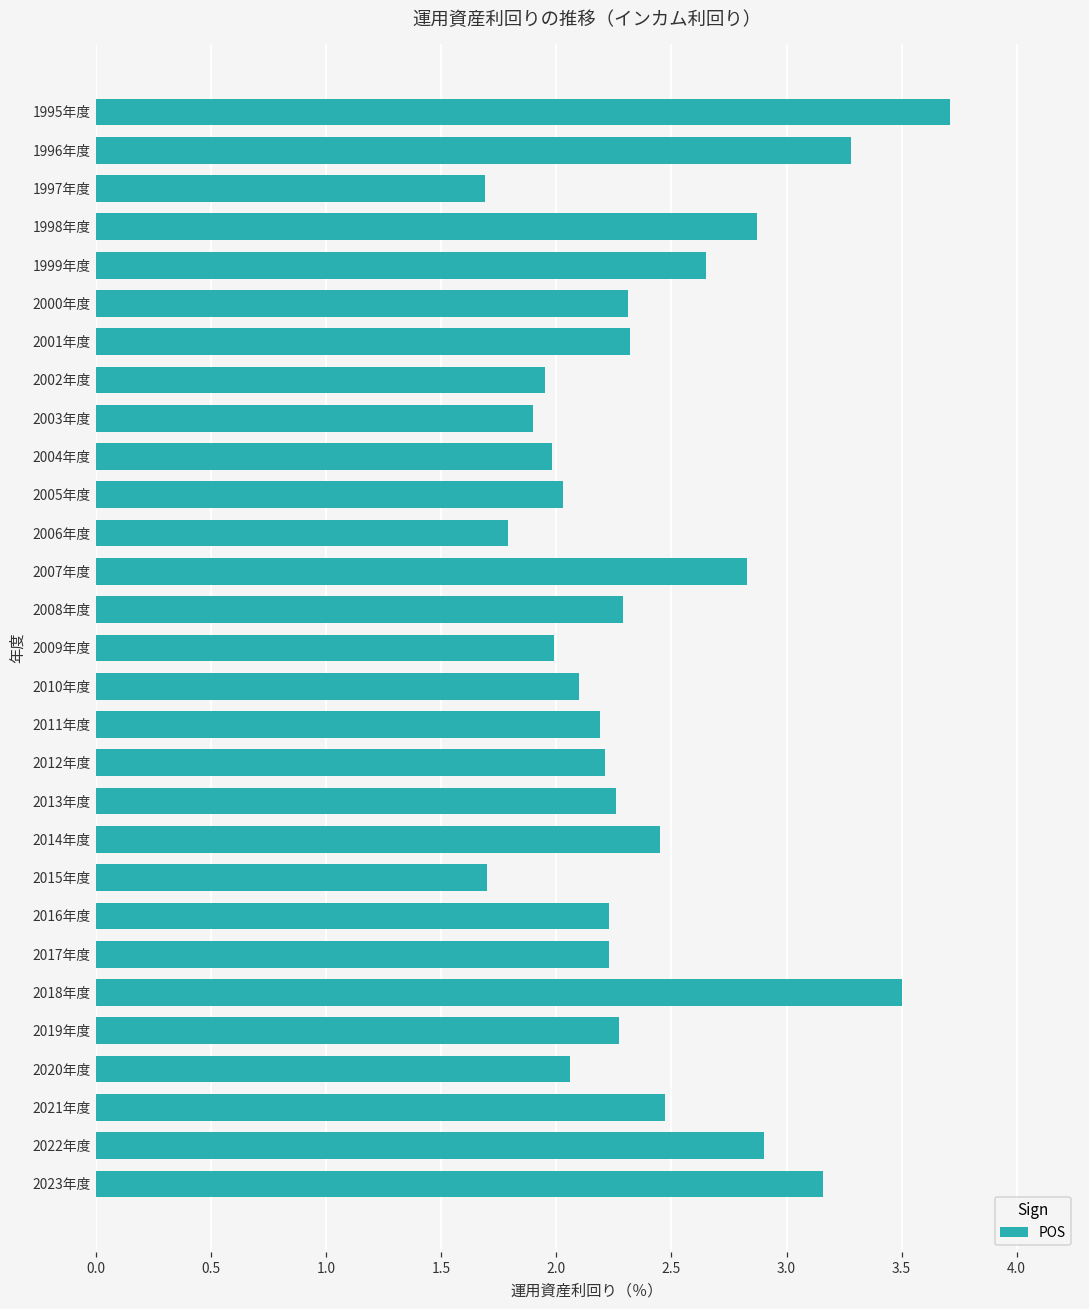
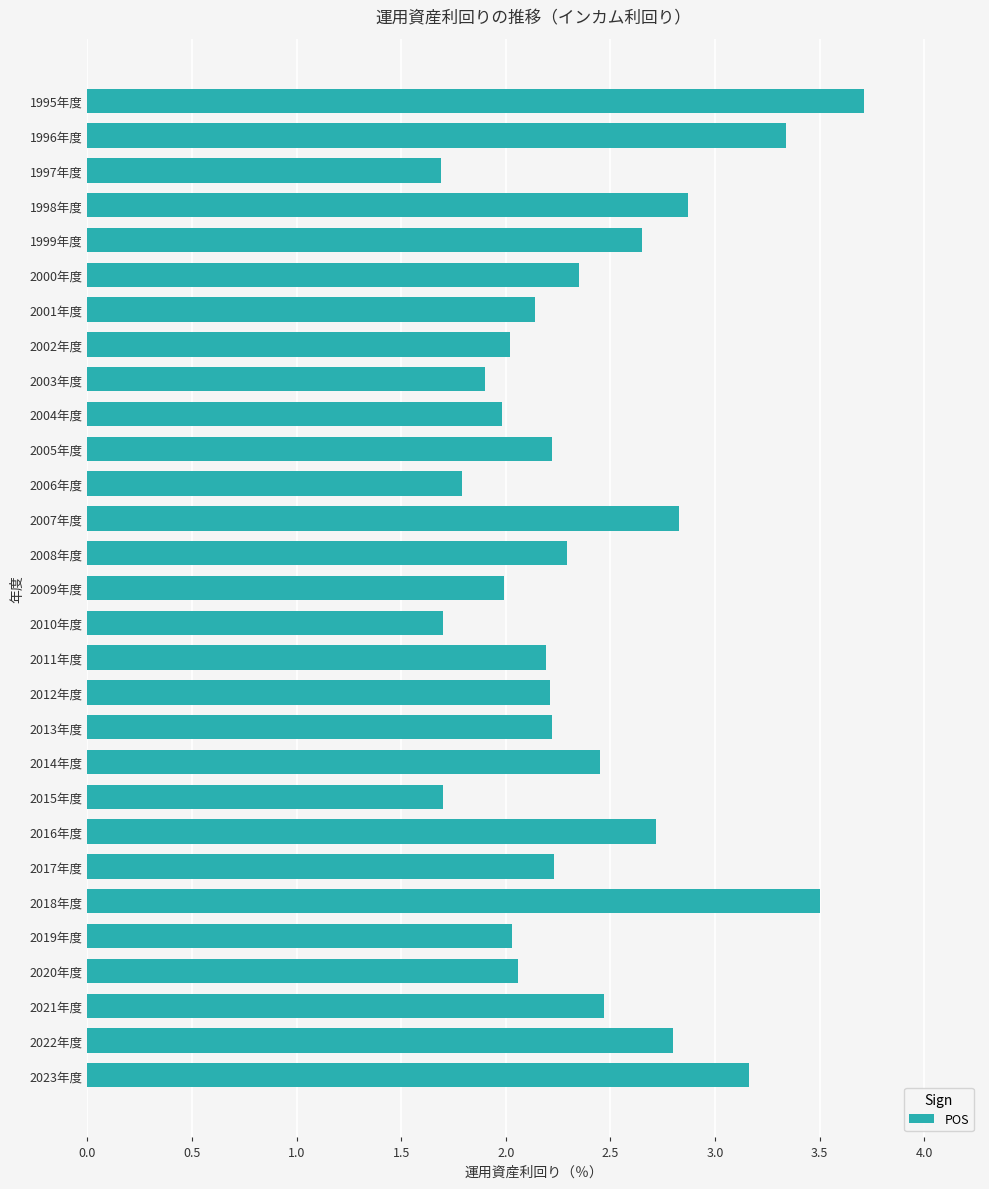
1996年度: 3.28 -> 3.34
2000年度: 2.31 -> 2.35
2001年度: 2.32 -> 2.14
2002年度: 1.95 -> 2.02
2005年度: 2.03 -> 2.22
2010年度: 2.1 -> 1.7
2013年度: 2.26 -> 2.22
2016年度: 2.23 -> 2.72
2019年度: 2.27 -> 2.03
2022年度: 2.9 -> 2.8
